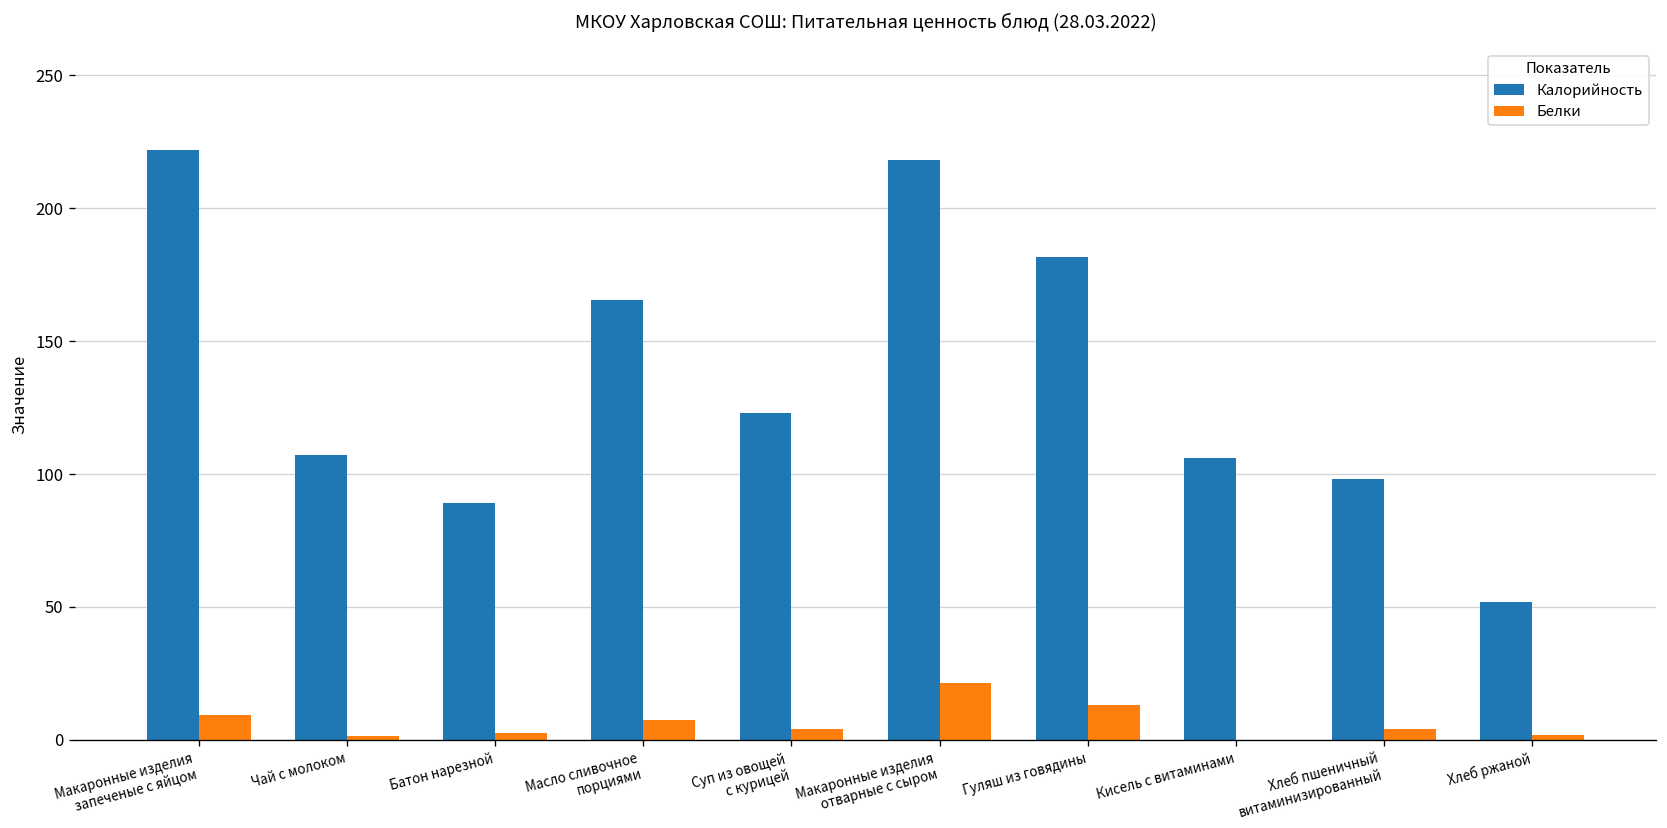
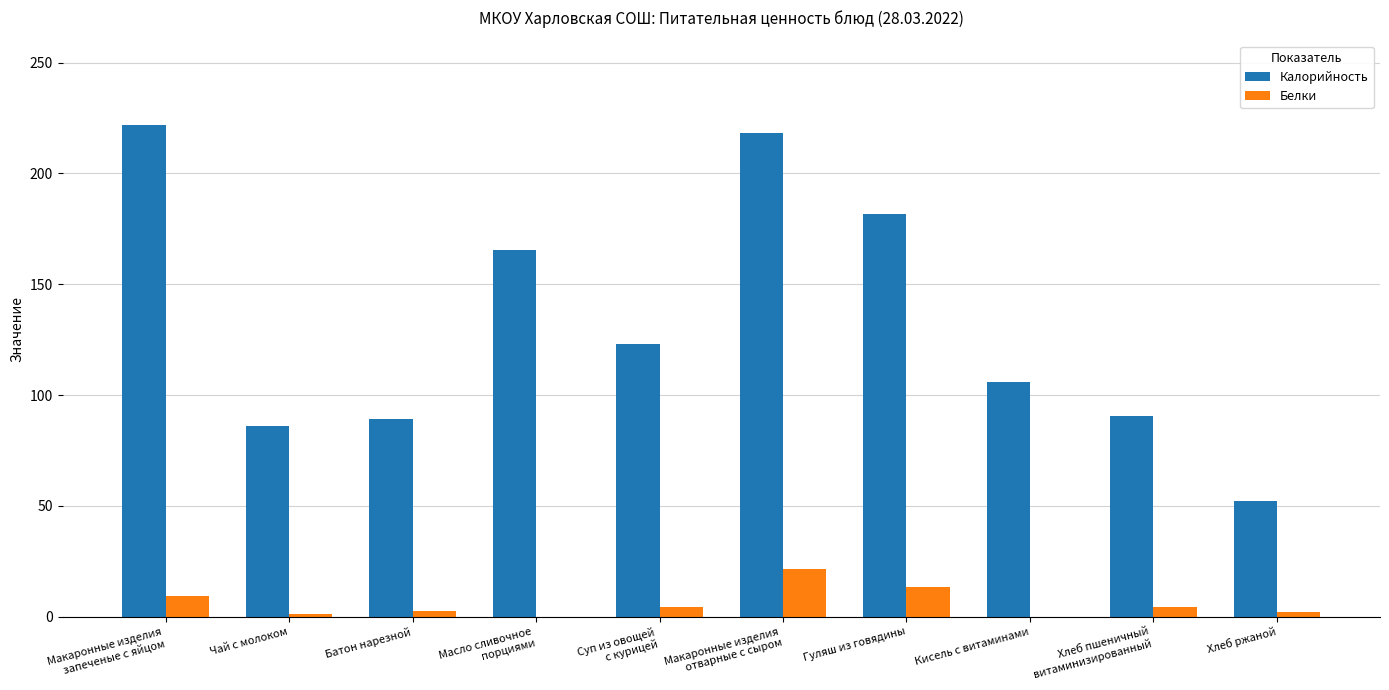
Калорийность, Чай с молоком: 107 -> 86
Белки, Масло сливочное порциями: 7 -> 0
Калорийность, Хлеб пшеничный витаминизированный: 98 -> 91
